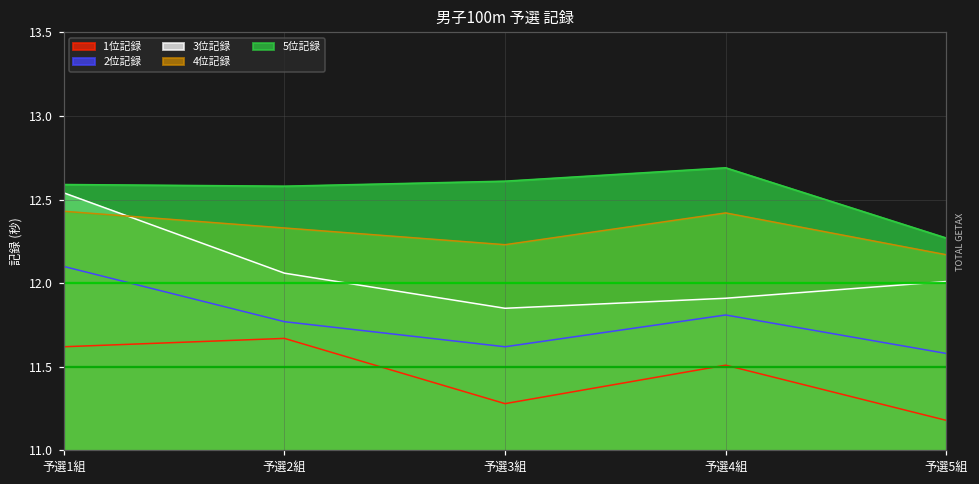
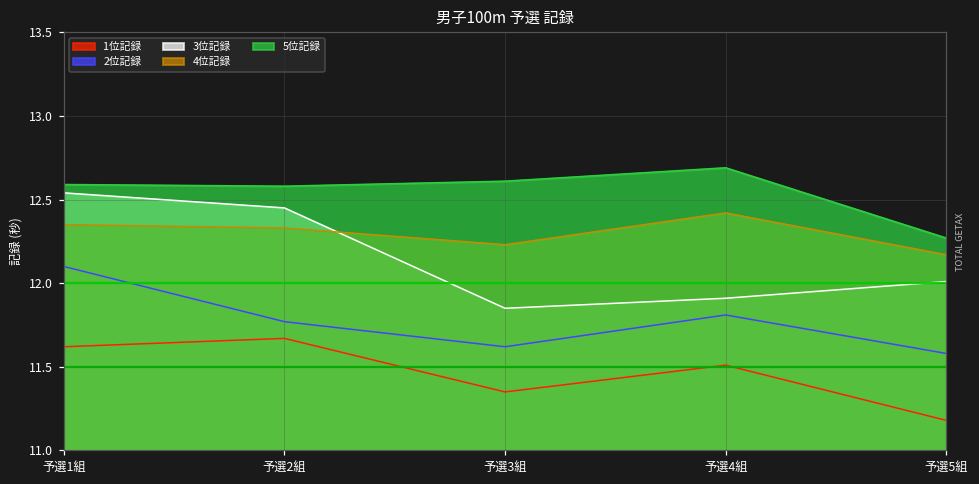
4位記録, 予選1組: 12.43 -> 12.35
3位記録, 予選2組: 12.06 -> 12.45
1位記録, 予選3組: 11.28 -> 11.35
